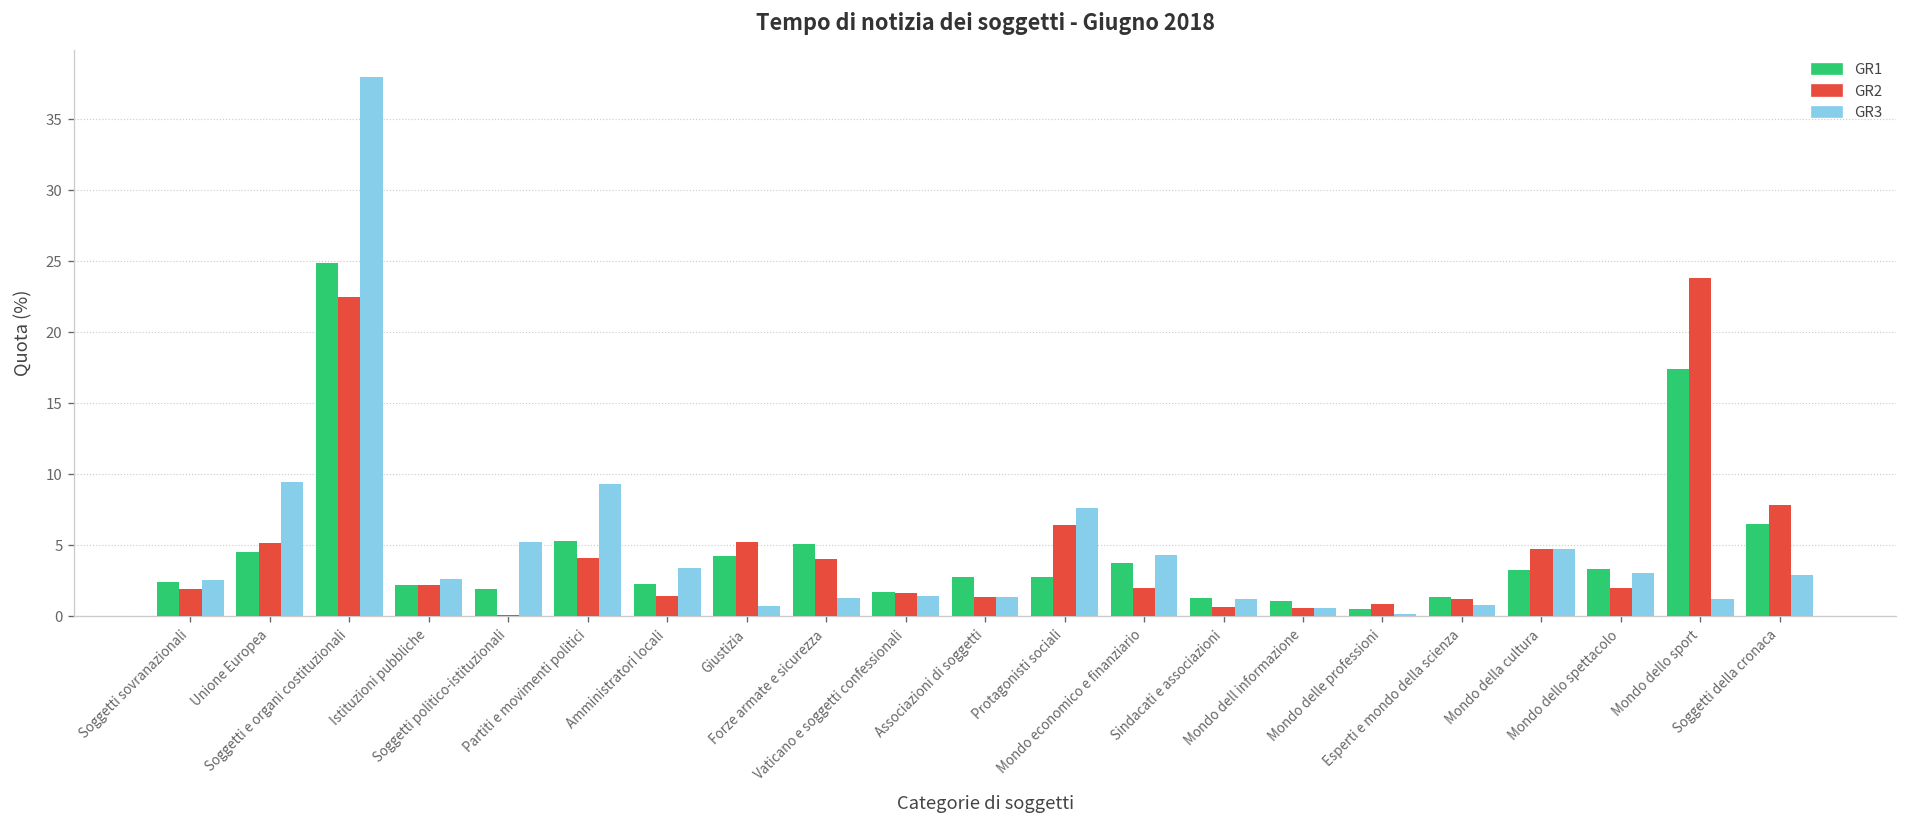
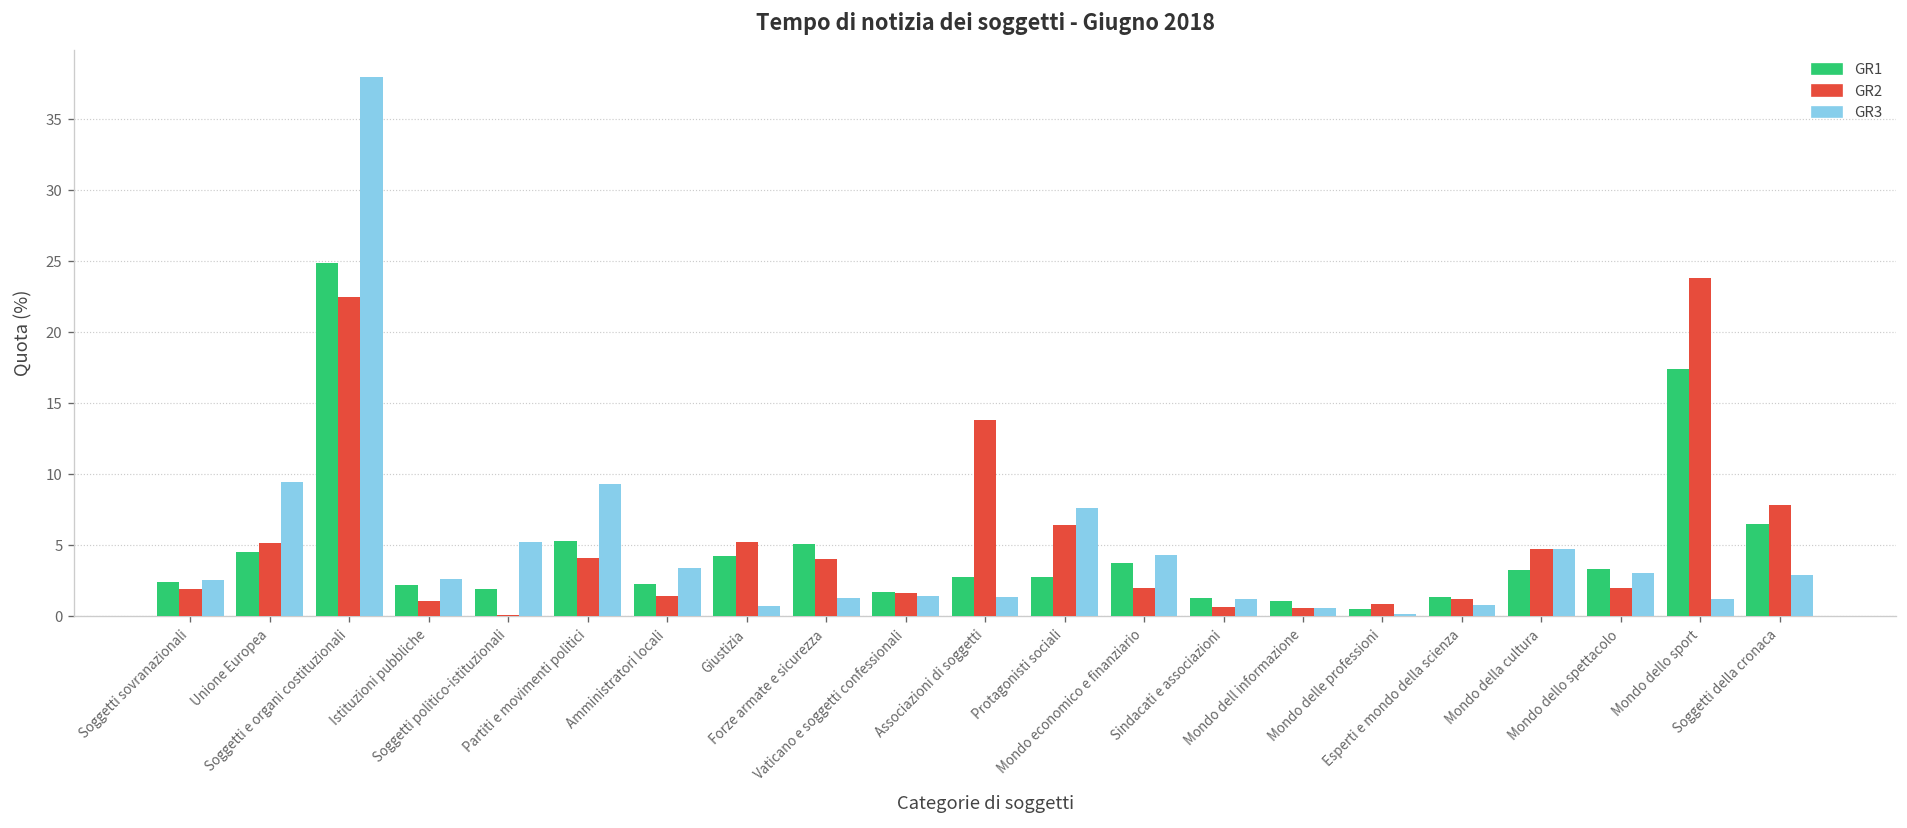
GR2, Istituzioni pubbliche: 2.2 -> 1.1
GR2, Associazioni di soggetti: 1.4 -> 13.8
